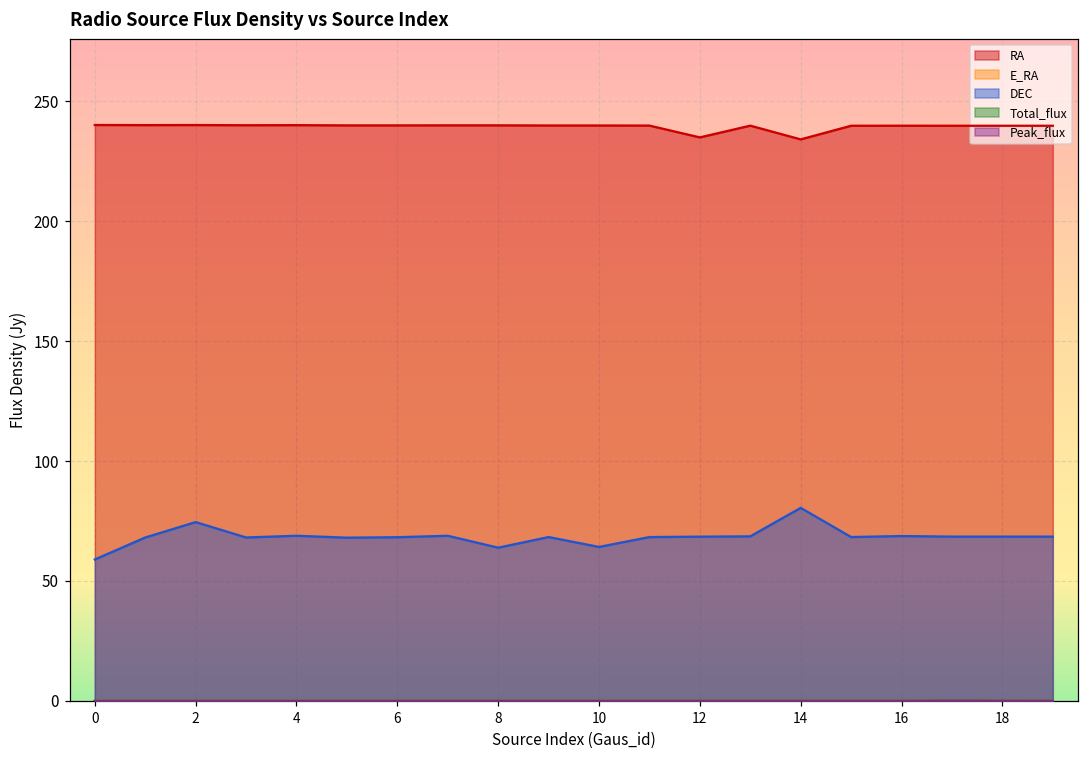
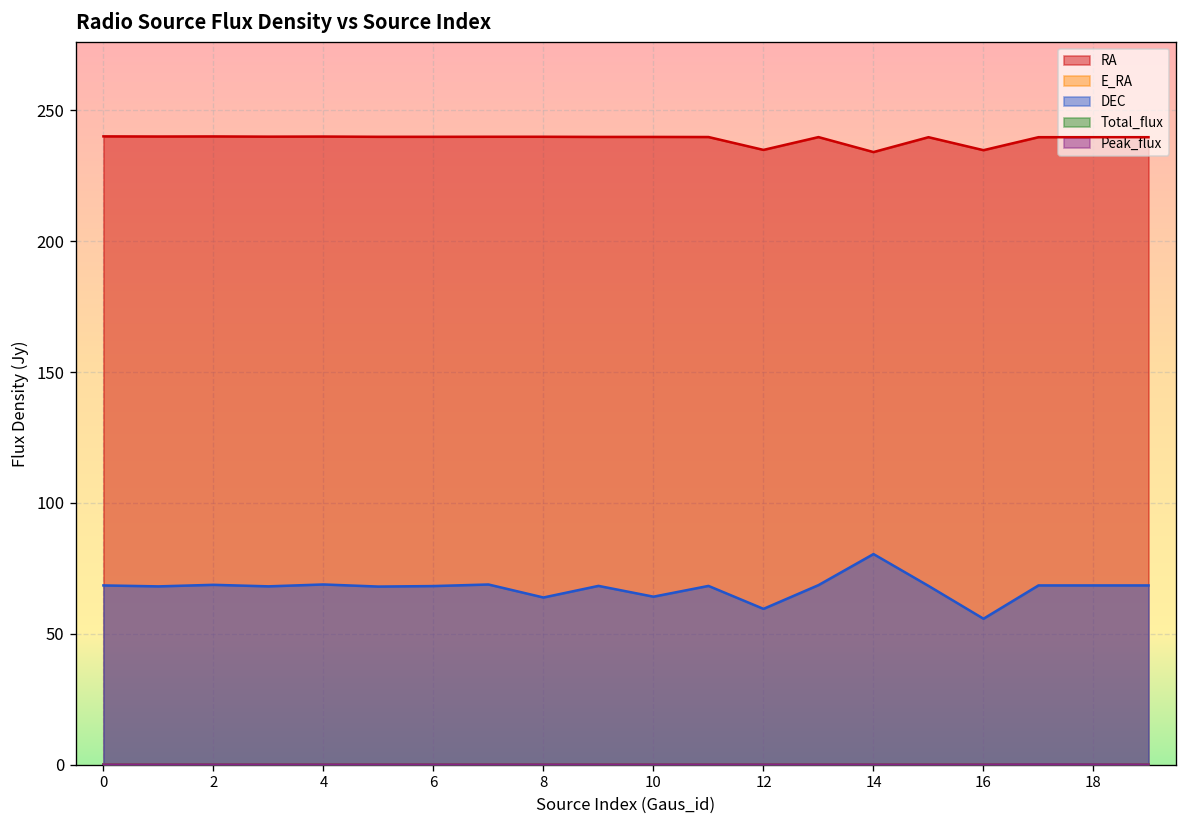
DEC, 0: 59 -> 68
DEC, 2: 75 -> 69
DEC, 12: 68 -> 60
RA, 16: 240 -> 235
DEC, 16: 69 -> 56
